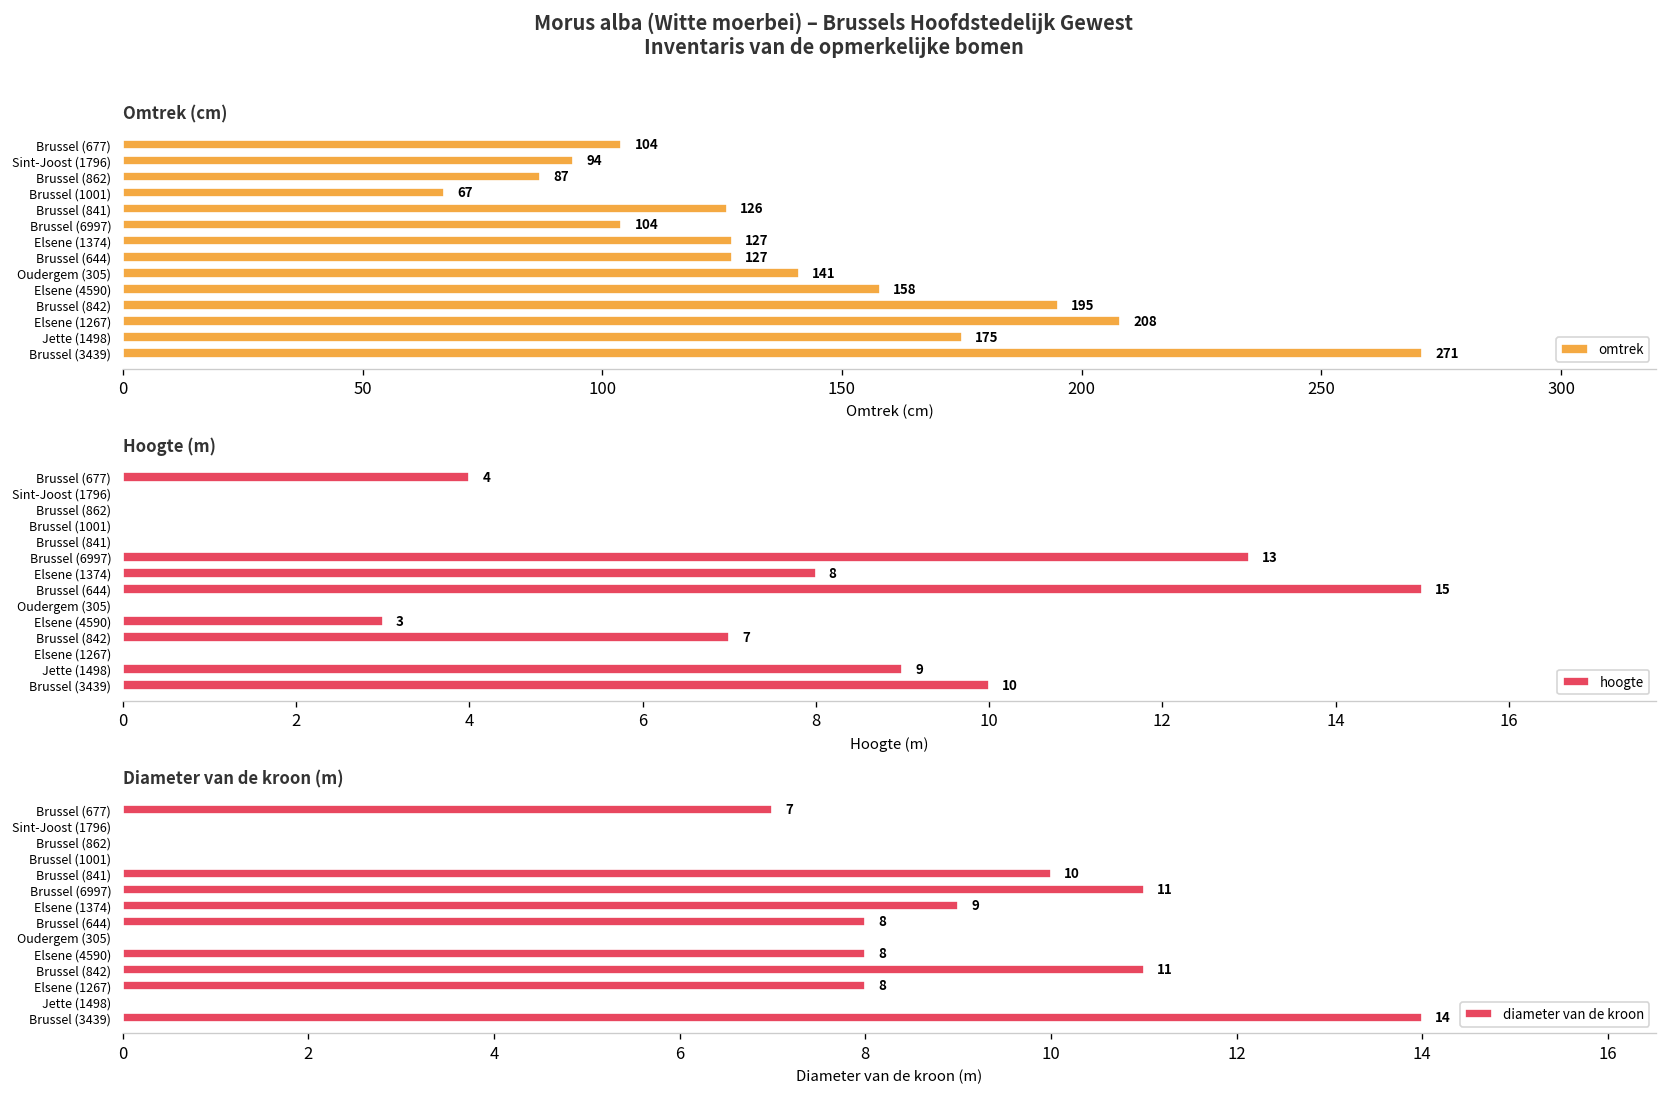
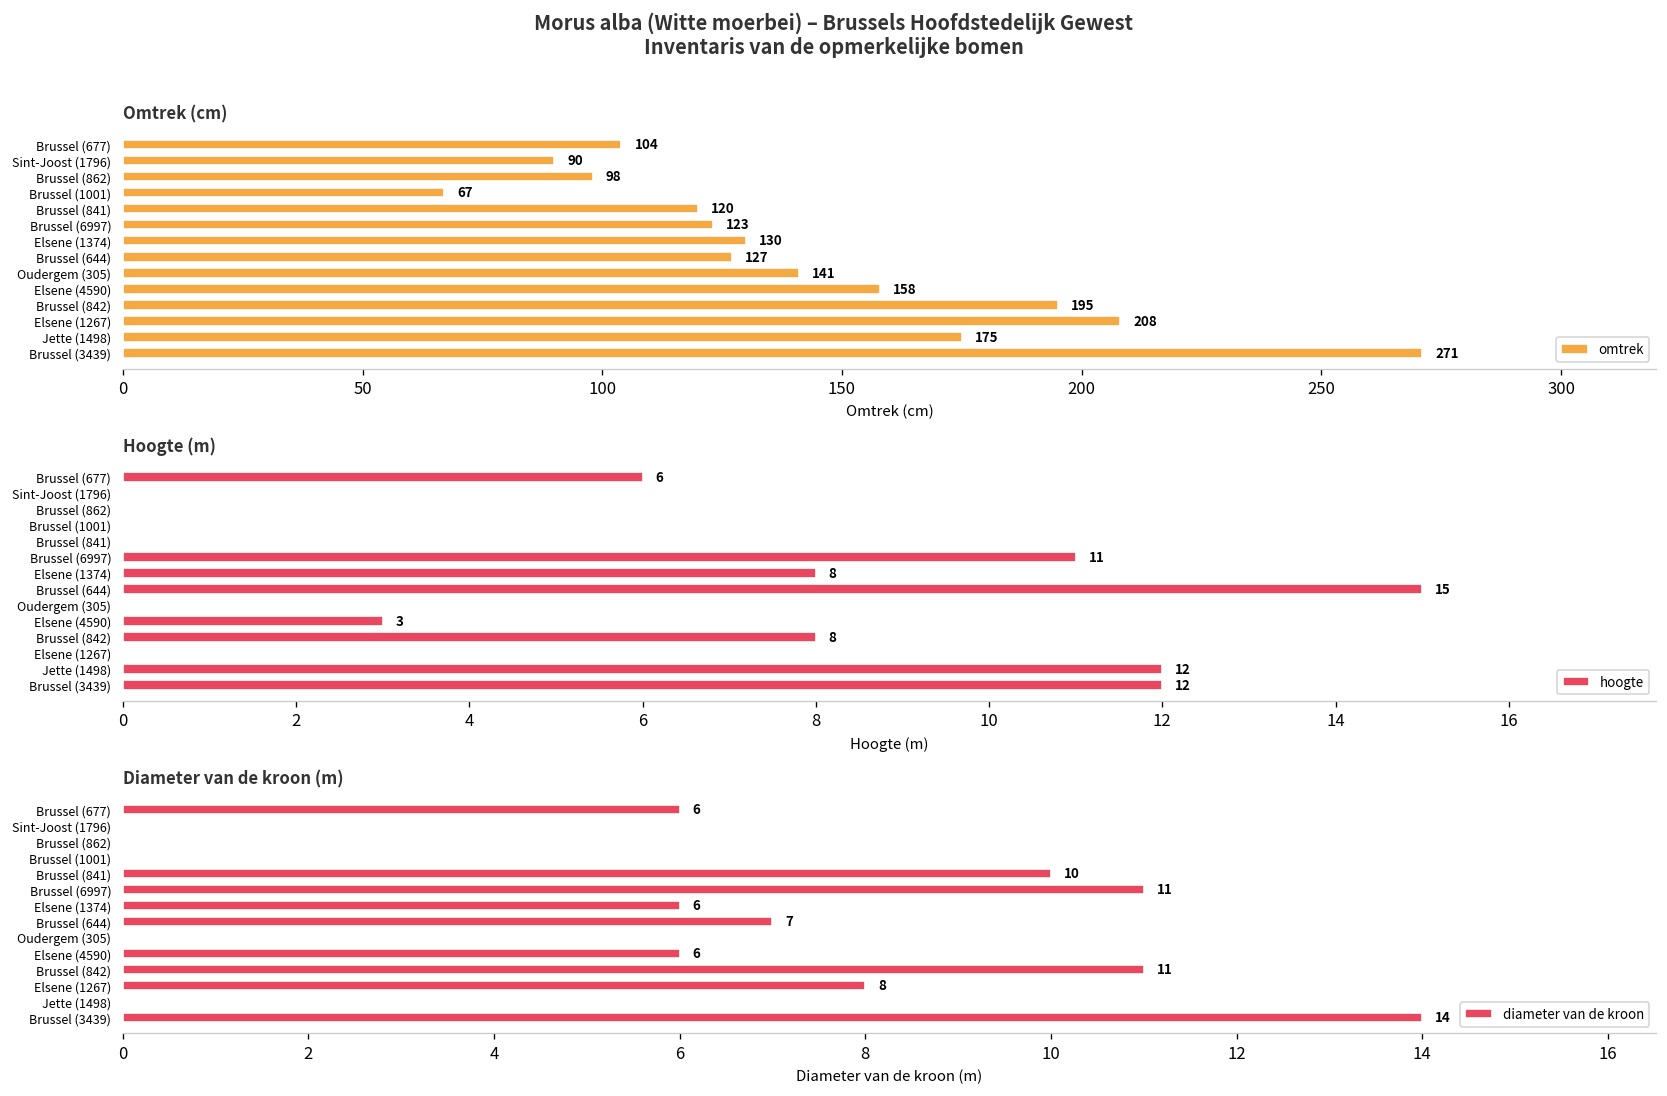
Omtrek (cm), Sint-Joost (1796): 94 -> 90
Omtrek (cm), Brussel (862): 87 -> 98
Omtrek (cm), Brussel (841): 126 -> 120
Omtrek (cm), Brussel (6997): 104 -> 123
Omtrek (cm), Elsene (1374): 127 -> 130
Hoogte (m), Brussel (677): 4 -> 6
Hoogte (m), Brussel (6997): 13 -> 11
Hoogte (m), Brussel (842): 7 -> 8
Hoogte (m), Jette (1498): 9 -> 12
Hoogte (m), Brussel (3439): 10 -> 12
Diameter van de kroon (m), Brussel (677): 7 -> 6
Diameter van de kroon (m), Elsene (1374): 9 -> 6
Diameter van de kroon (m), Brussel (644): 8 -> 7
Diameter van de kroon (m), Elsene (4590): 8 -> 6
